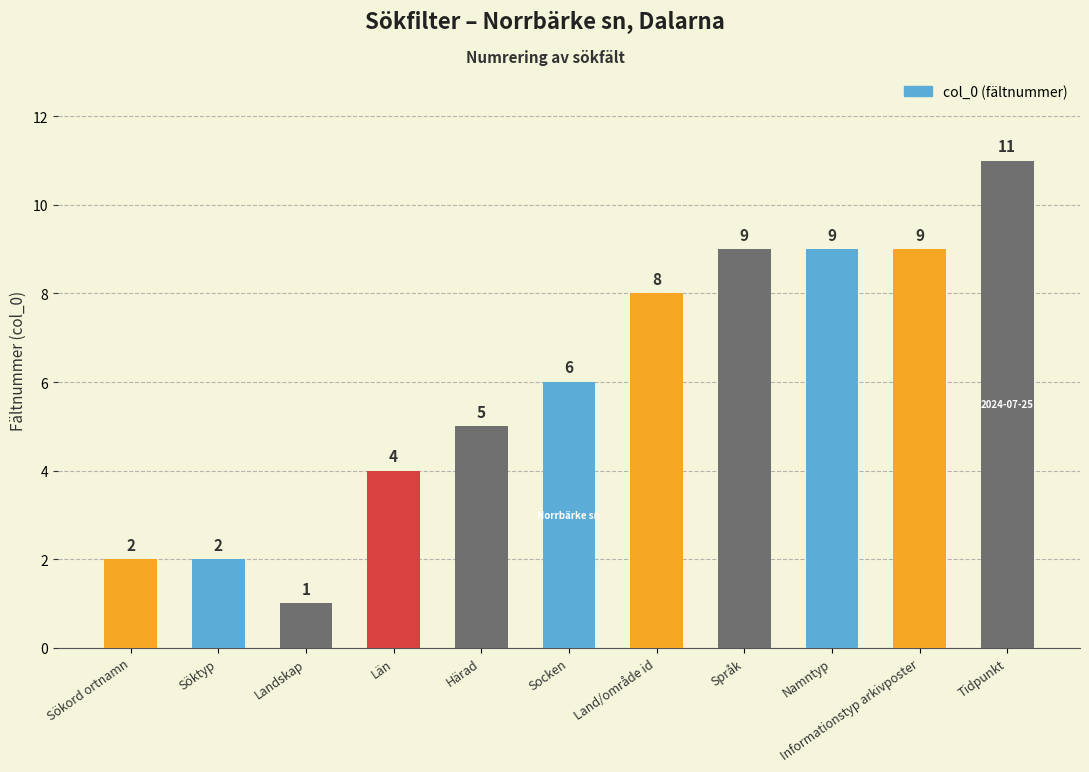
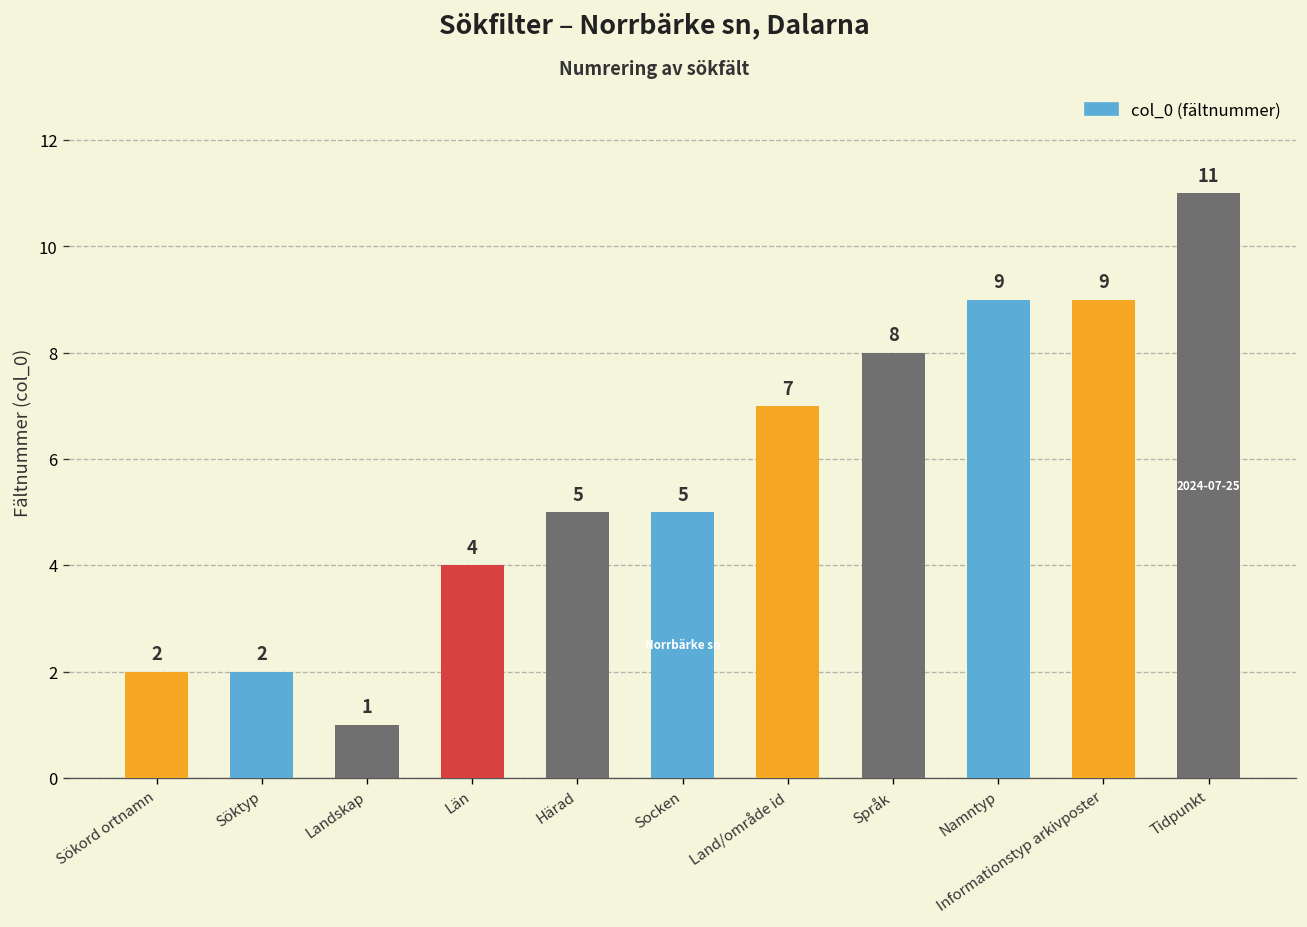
Socken: 6 -> 5
Land/område id: 8 -> 7
Språk: 9 -> 8
